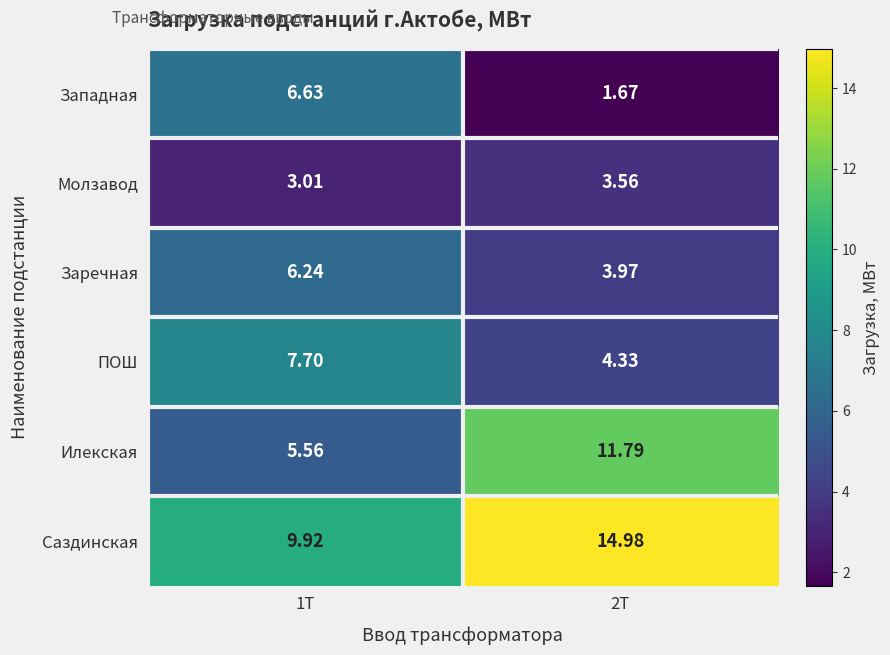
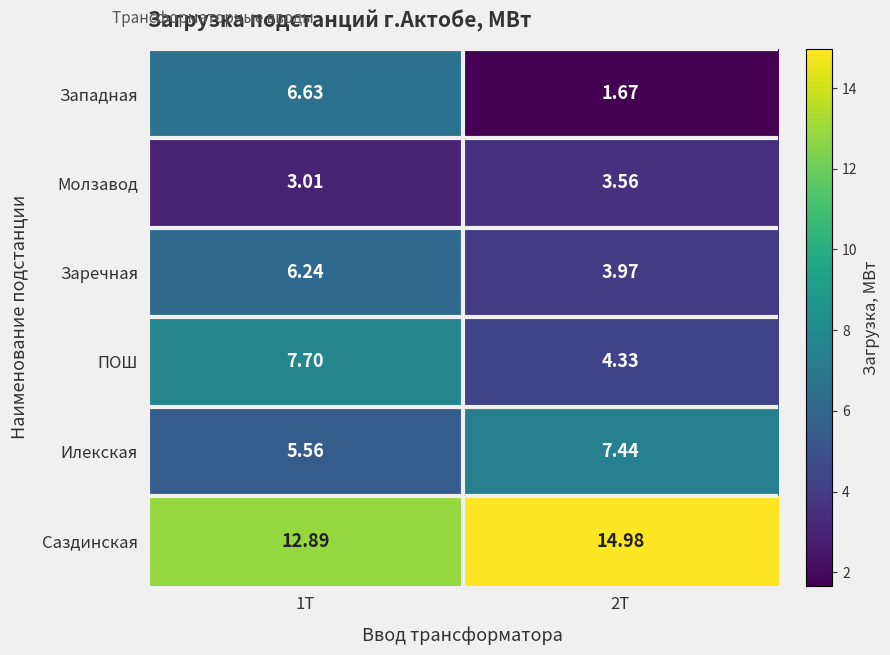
Илекская, 2Т: 11.79 -> 7.44
Саздинская, 1Т: 9.92 -> 12.89
